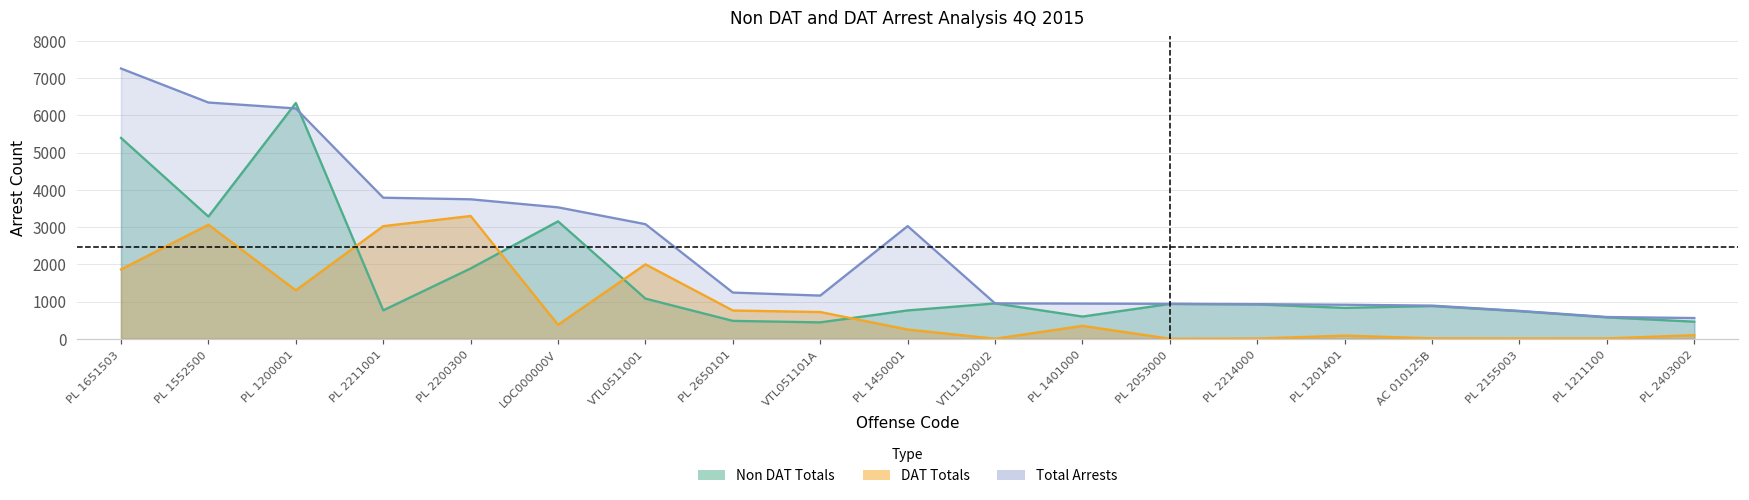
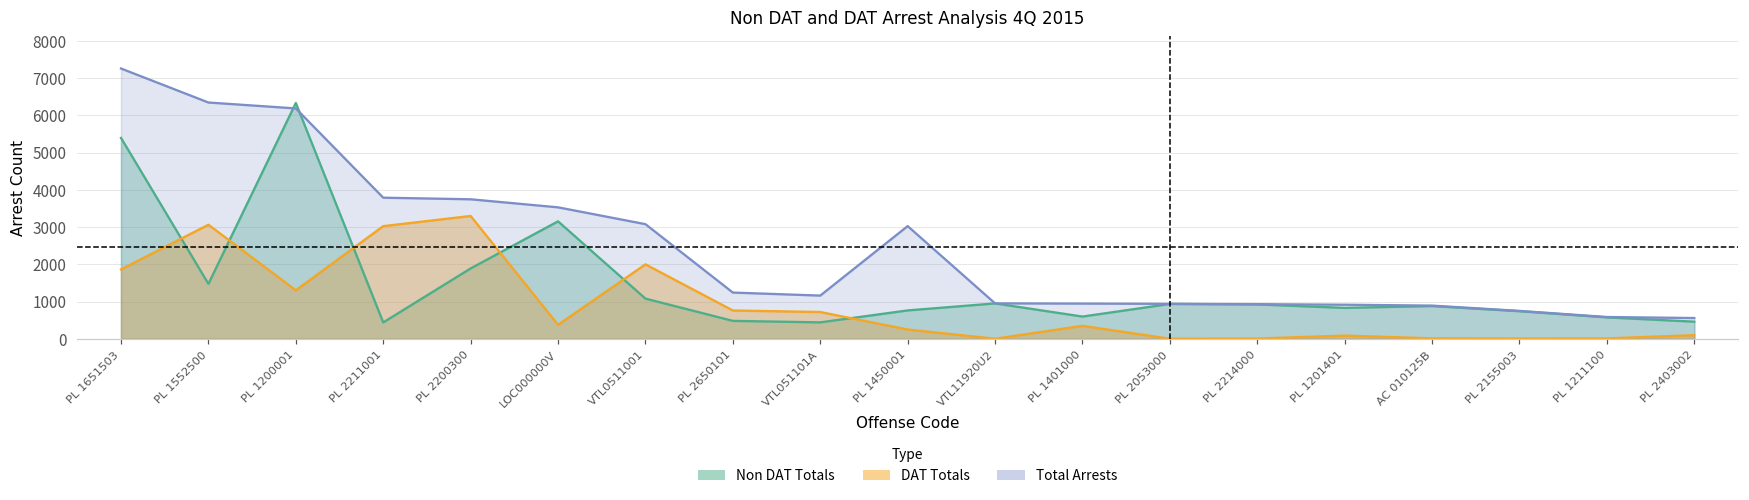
Non DAT Totals, PL 1552500: 3300 -> 1500
Non DAT Totals, PL 2211001: 800 -> 400
